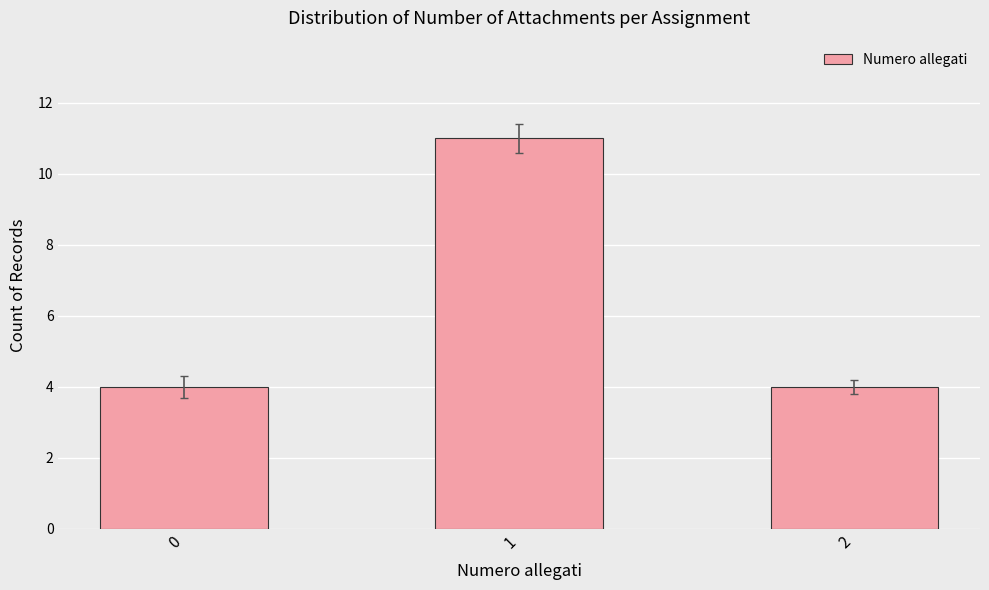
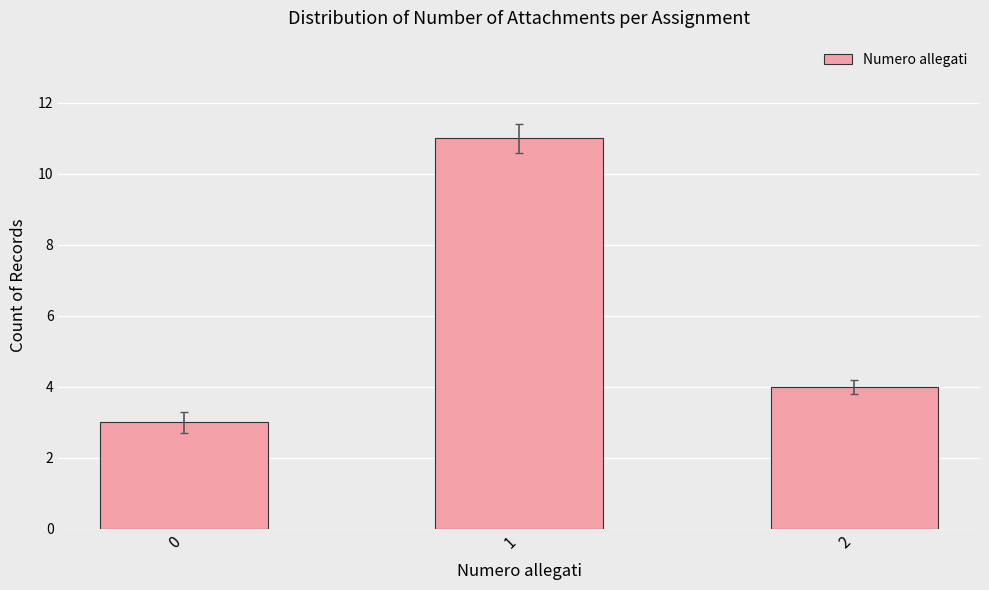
Numero allegati, 0: 4 -> 3
